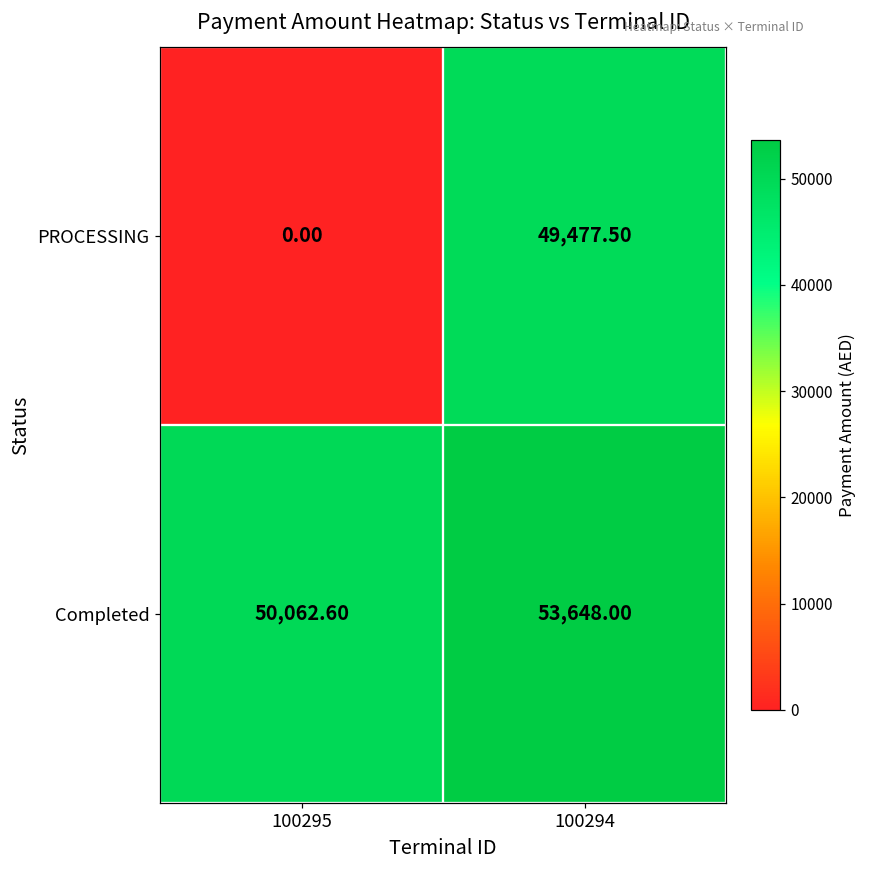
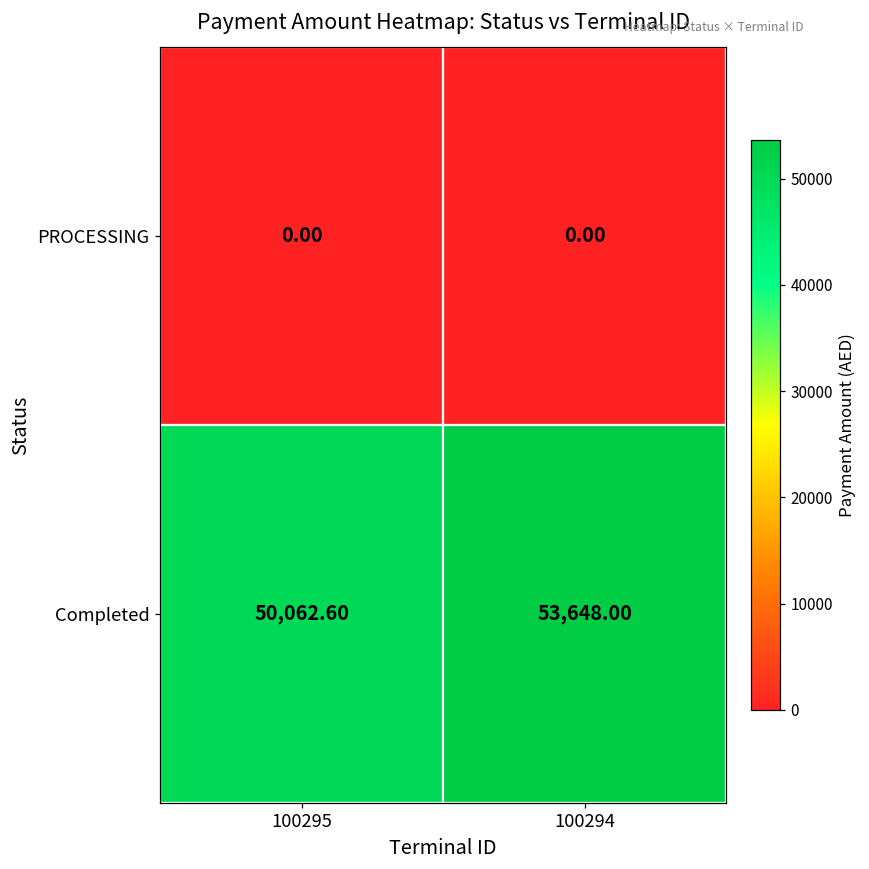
PROCESSING, 100294: 49,477.50 -> 0.00
